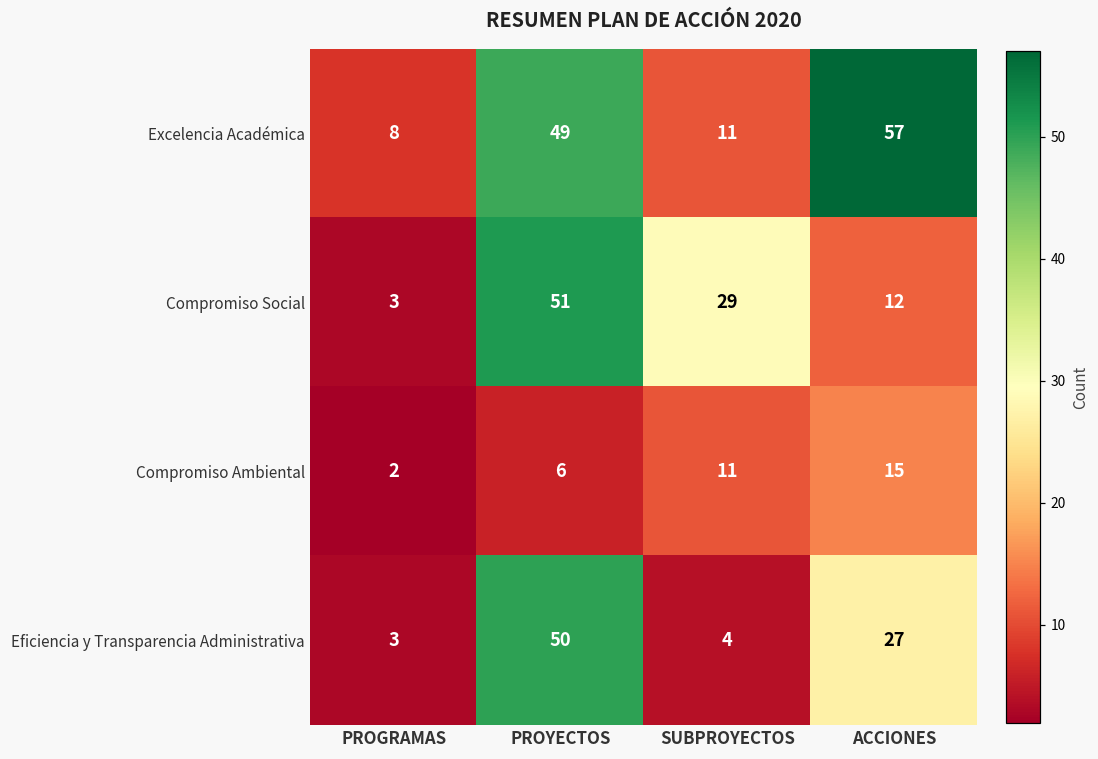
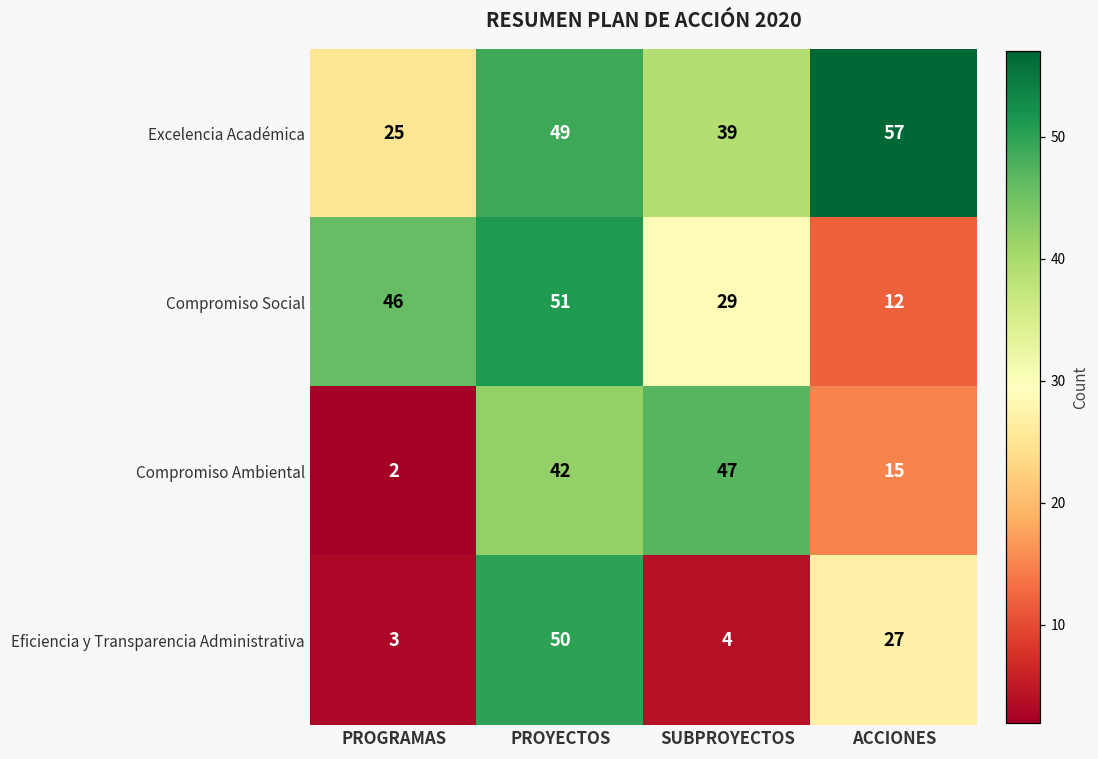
Excelencia Académica, PROGRAMAS: 8 -> 25
Excelencia Académica, SUBPROYECTOS: 11 -> 39
Compromiso Social, PROGRAMAS: 3 -> 46
Compromiso Ambiental, PROYECTOS: 6 -> 42
Compromiso Ambiental, SUBPROYECTOS: 11 -> 47
